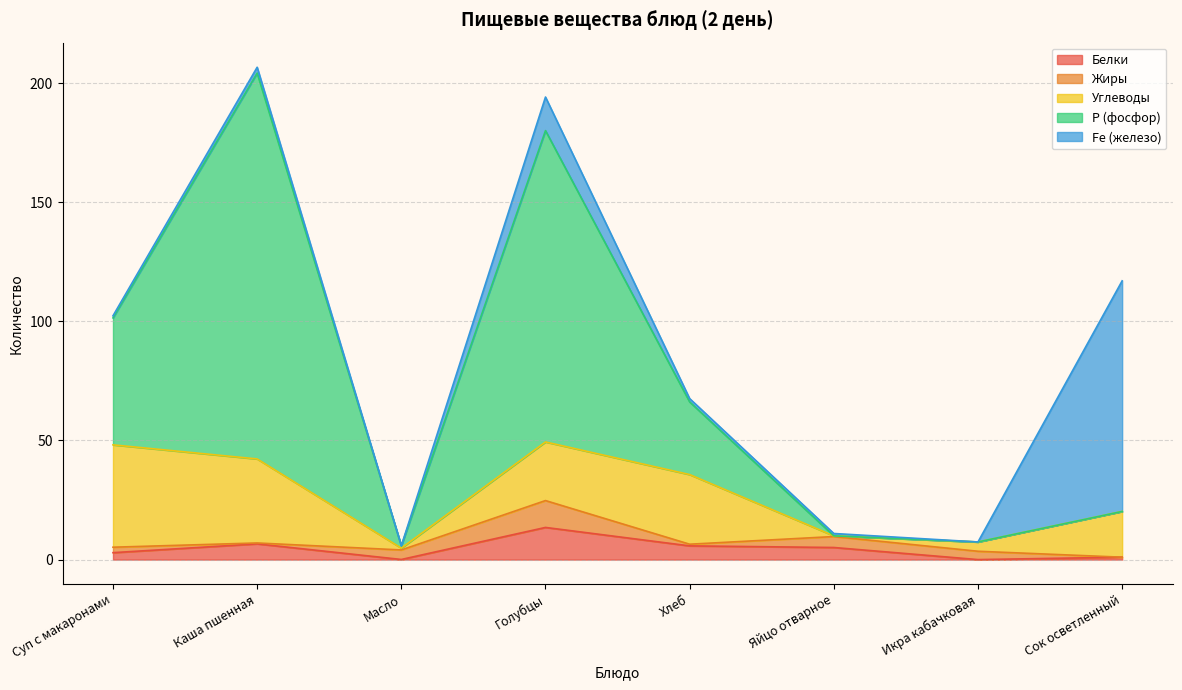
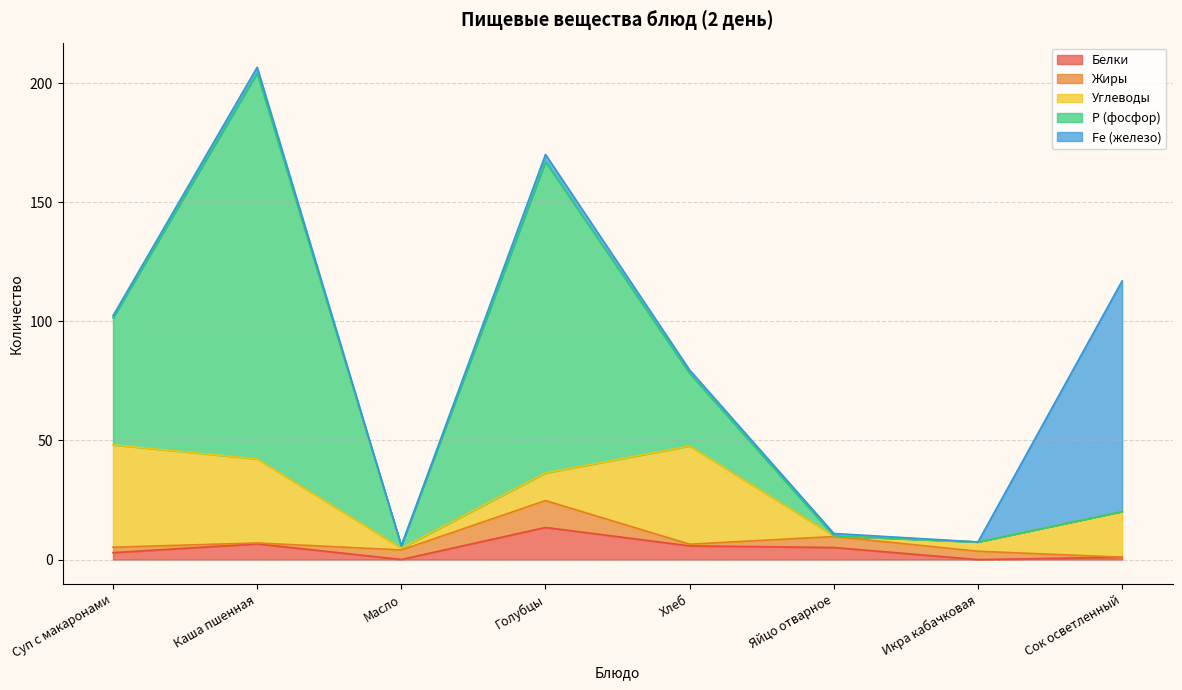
Углеводы, Голубцы: 25 -> 12
Fe (железо), Голубцы: 14 -> 3
Углеводы, Хлеб: 29 -> 41
